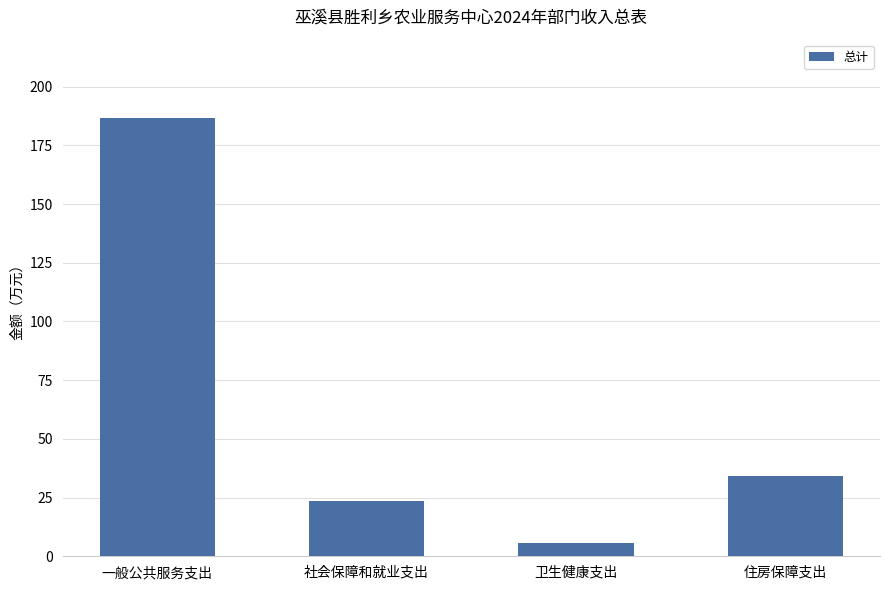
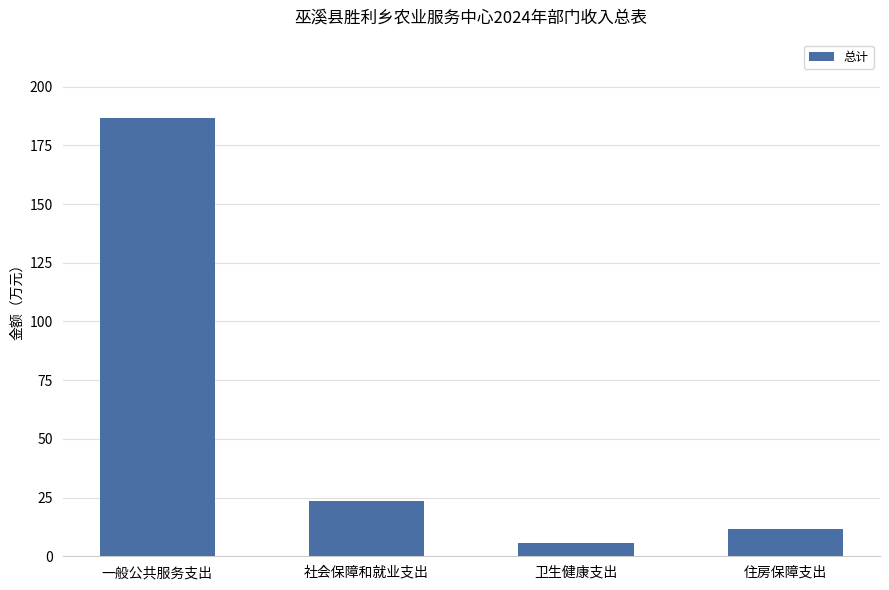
住房保障支出: 34 -> 12
